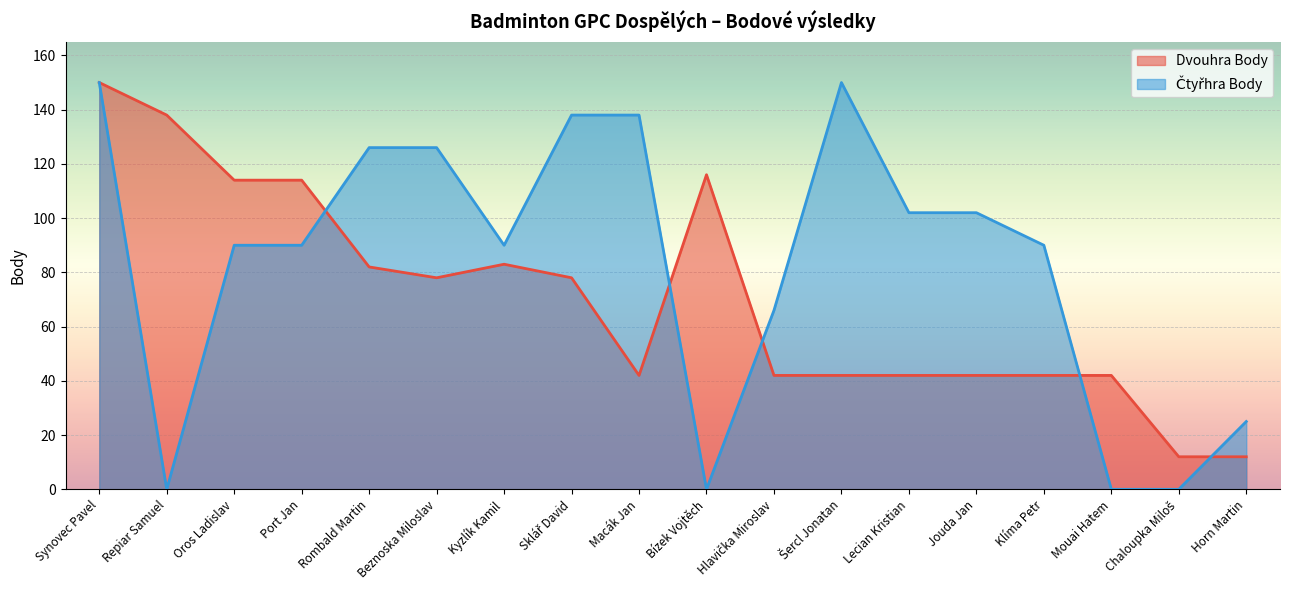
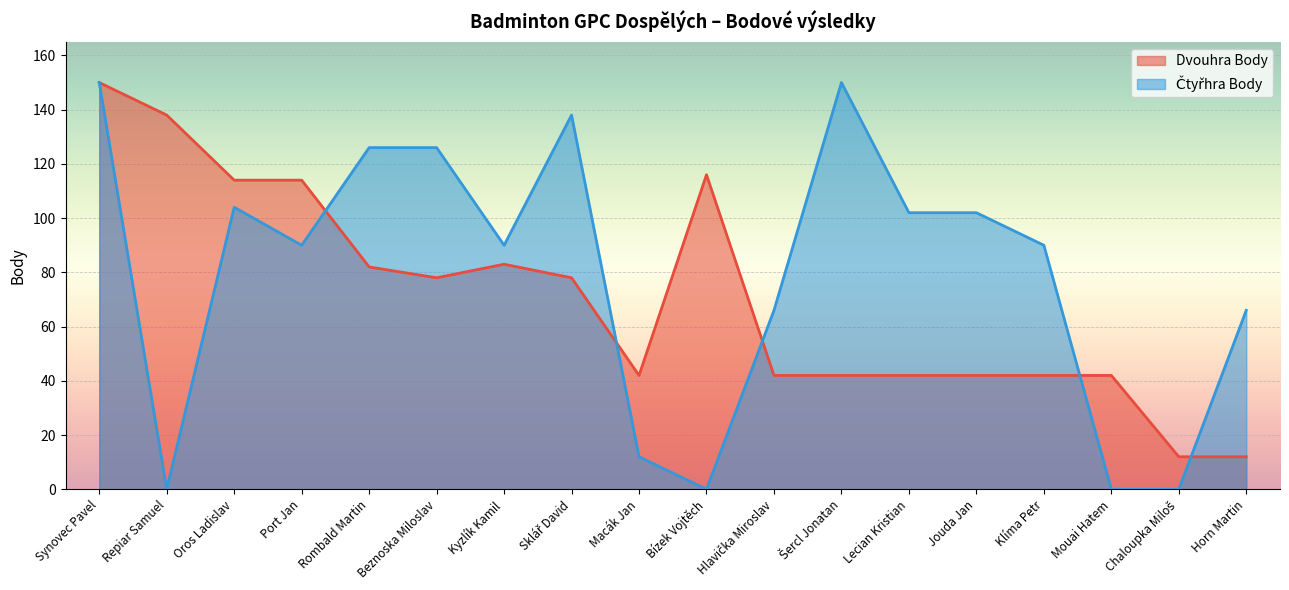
Čtyřhra Body, Oros Ladislav: 90 -> 104
Čtyřhra Body, Macák Jan: 138 -> 12
Čtyřhra Body, Horn Martin: 25 -> 66
